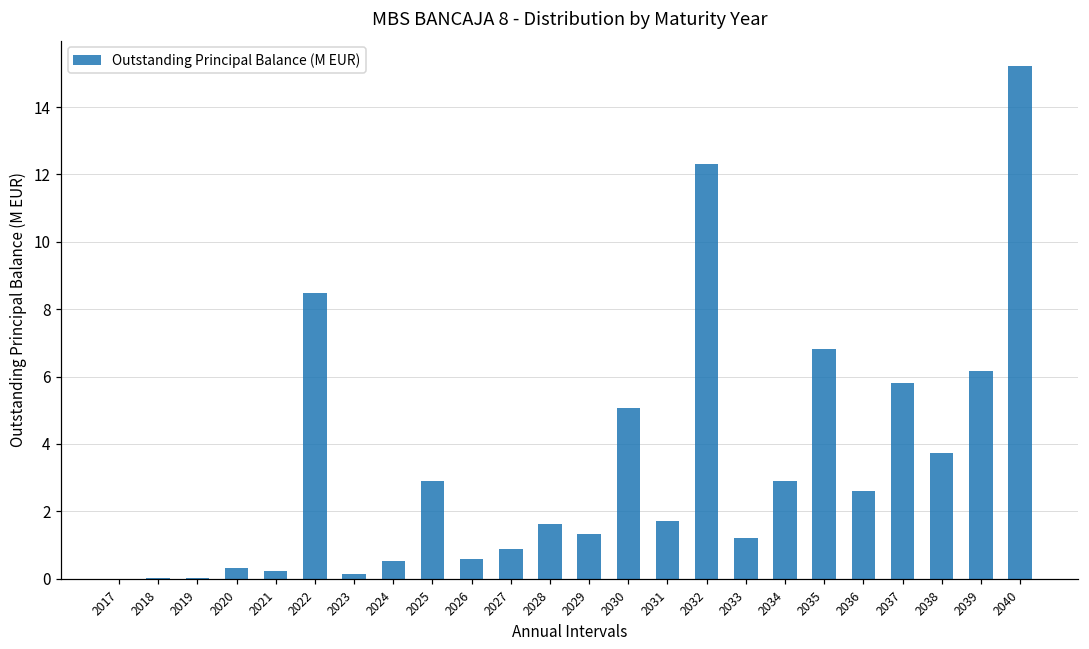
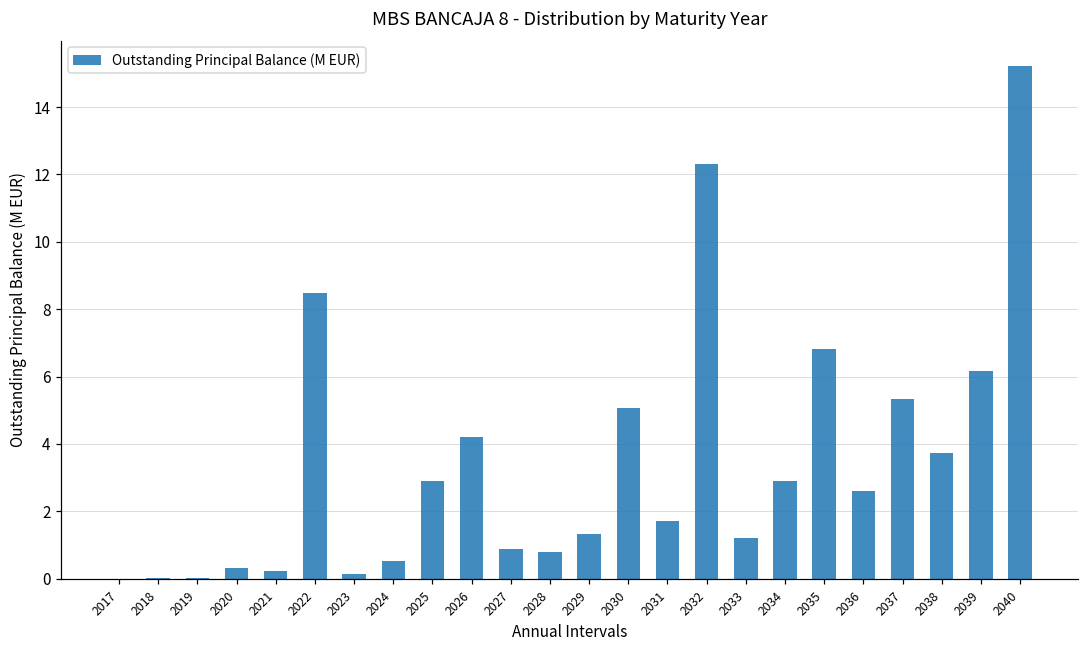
2026: 0.6 -> 4.2
2028: 1.6 -> 0.8
2037: 5.8 -> 5.3
